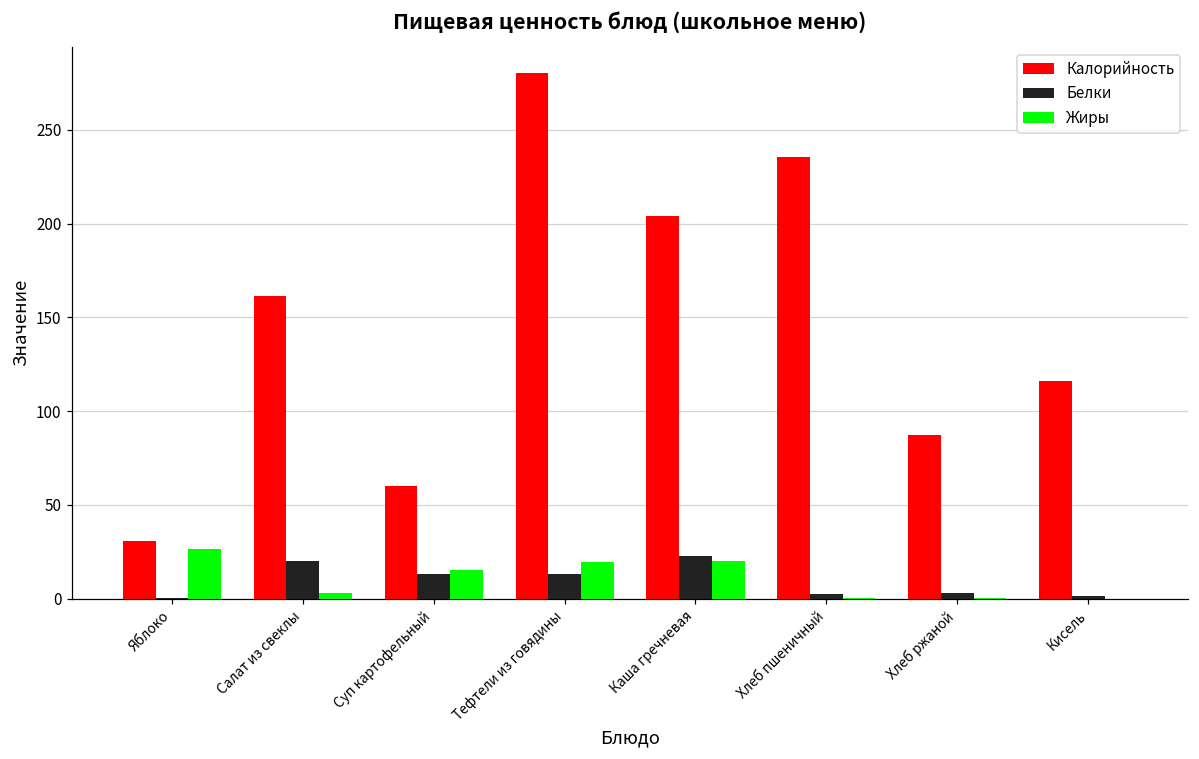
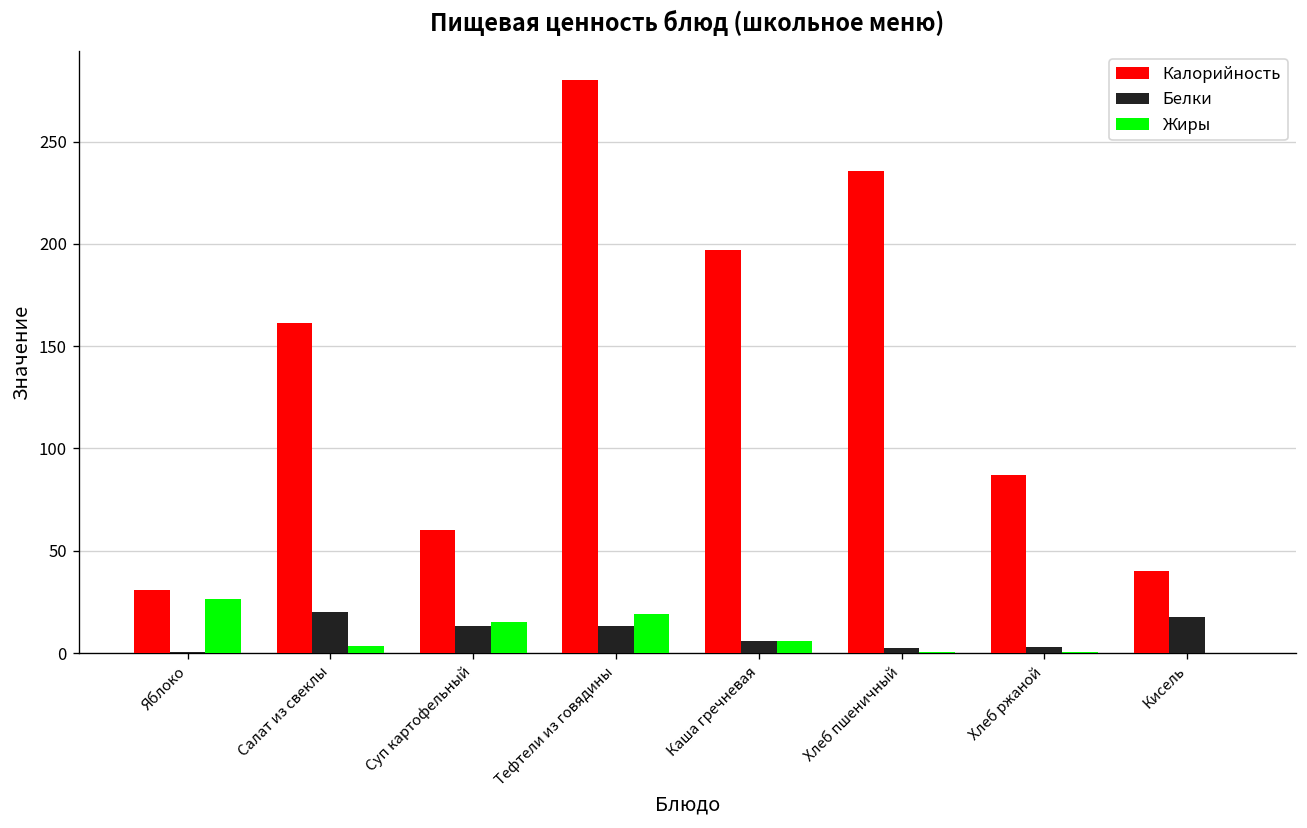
Калорийность, Каша гречневая: 204 -> 197
Белки, Каша гречневая: 23 -> 6
Жиры, Каша гречневая: 20 -> 6
Калорийность, Кисель: 116 -> 40
Белки, Кисель: 1 -> 17
